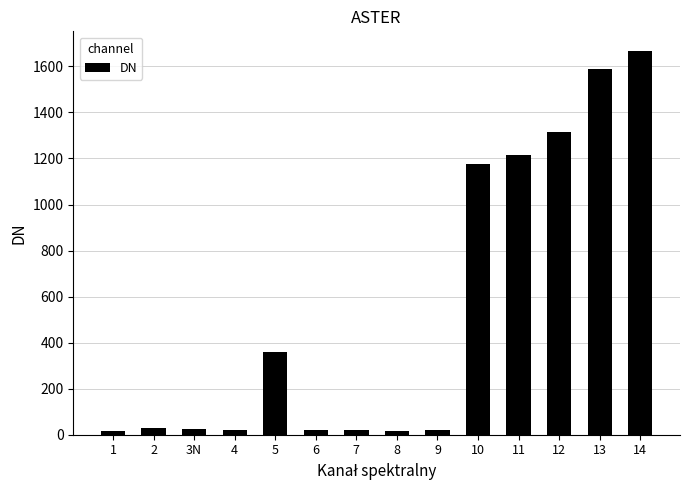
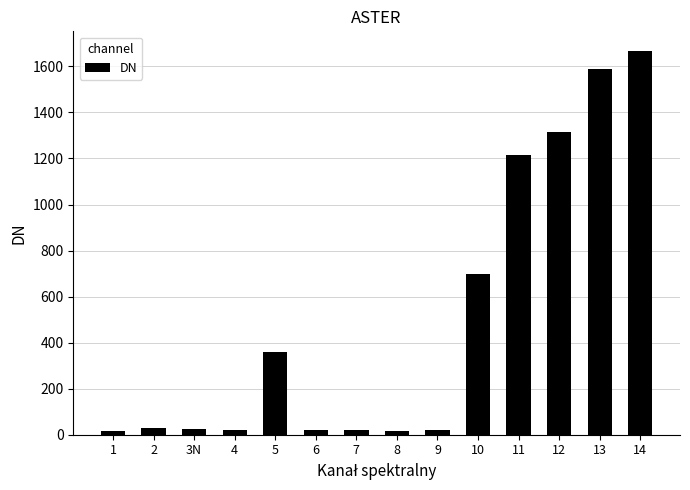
10: 1180 -> 700
